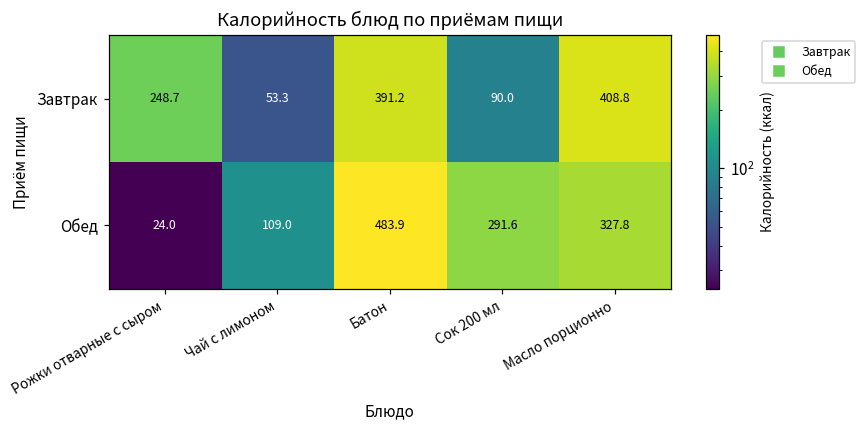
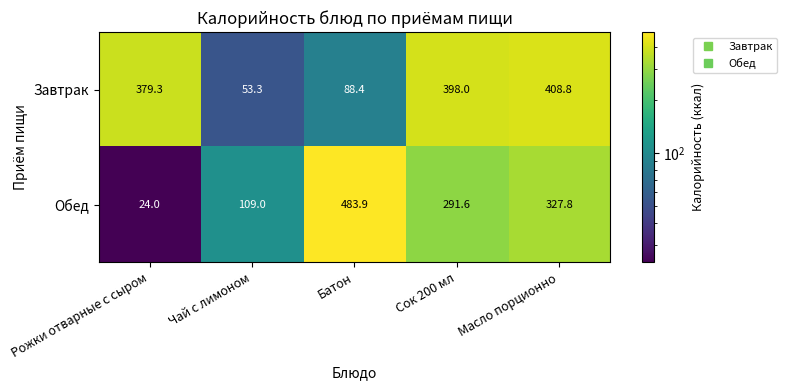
Завтрак, Рожки отварные с сыром: 248.7 -> 379.3
Завтрак, Батон: 391.2 -> 88.4
Завтрак, Сок 200 мл: 90.0 -> 398.0
